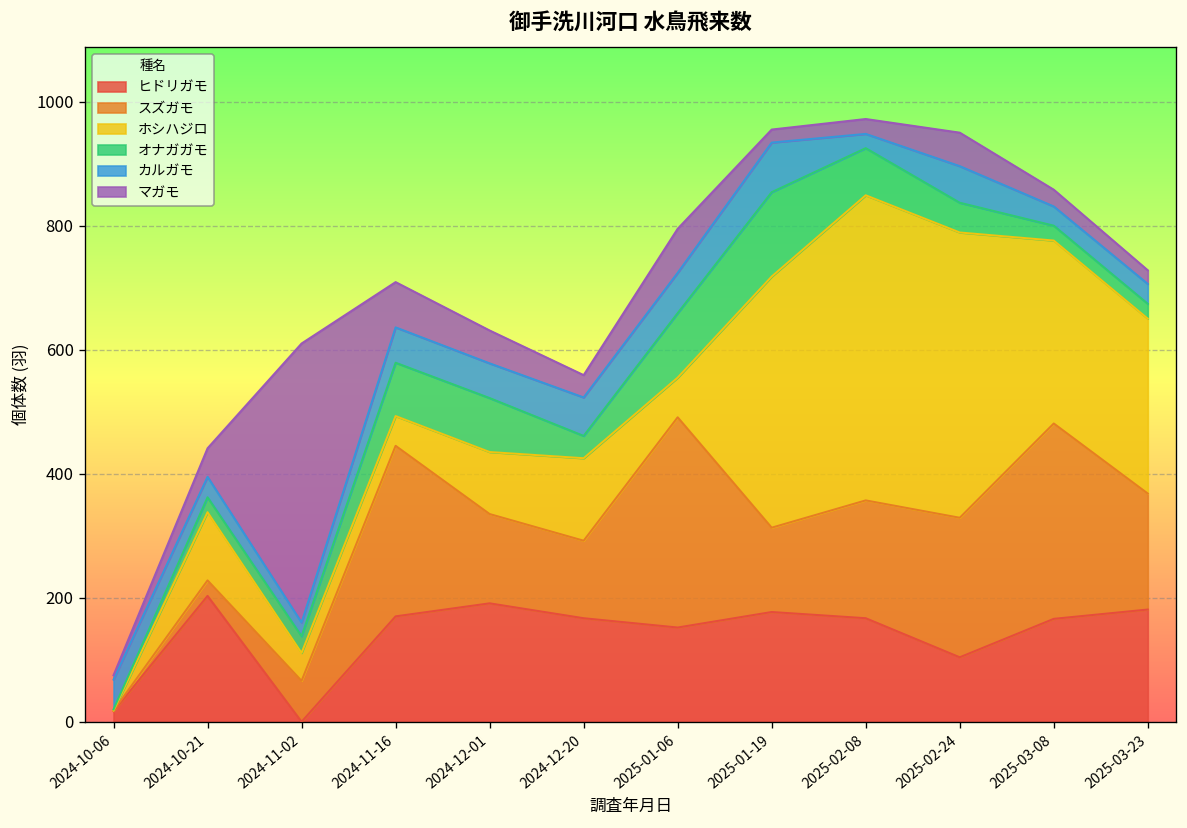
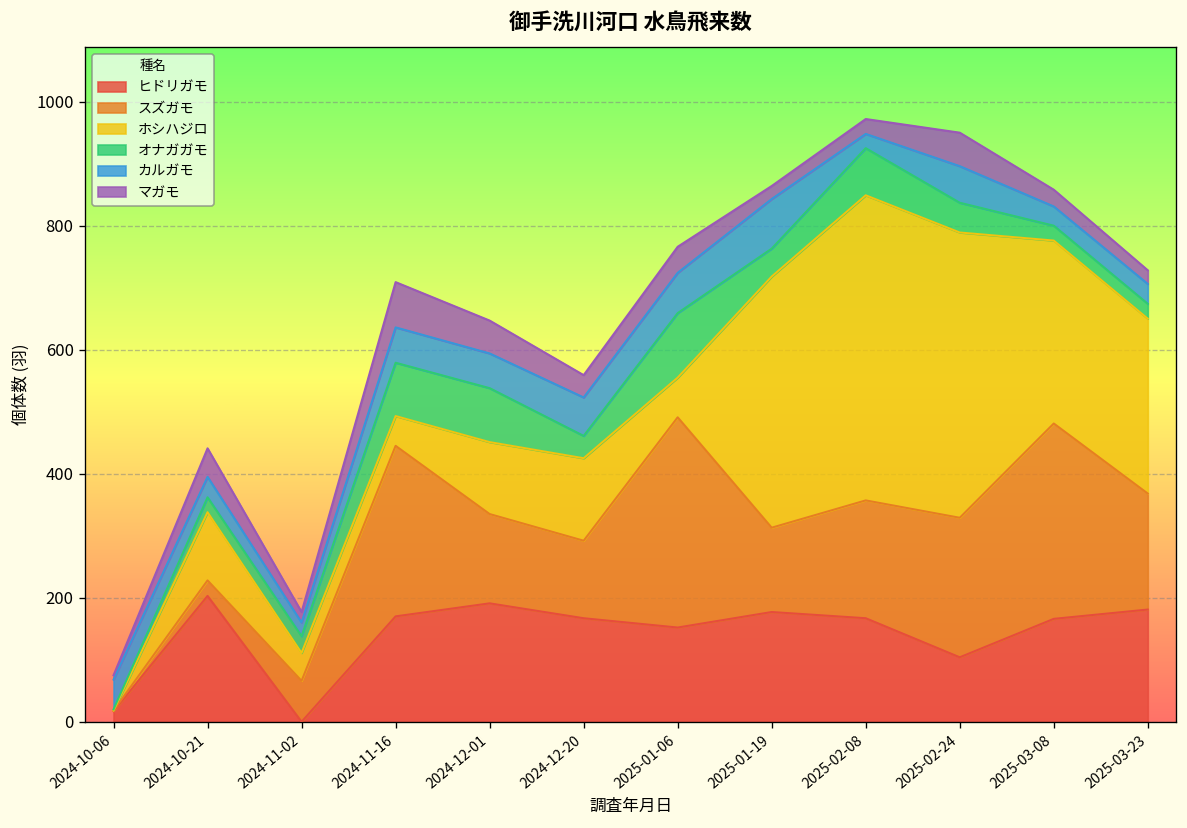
マガモ, 2024-11-02: 450 -> 20
ホシハジロ, 2024-12-01: 100 -> 120
マガモ, 2025-01-06: 70 -> 40
オナガガモ, 2025-01-19: 140 -> 50
